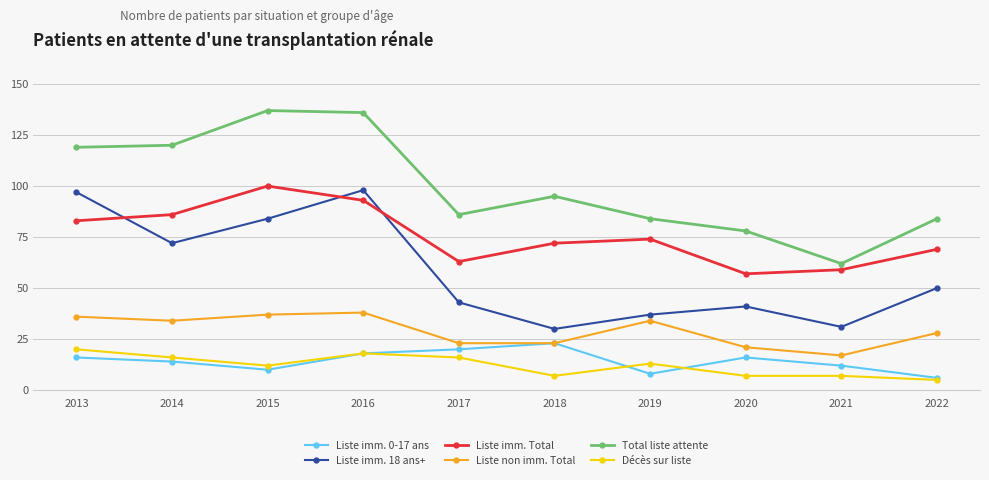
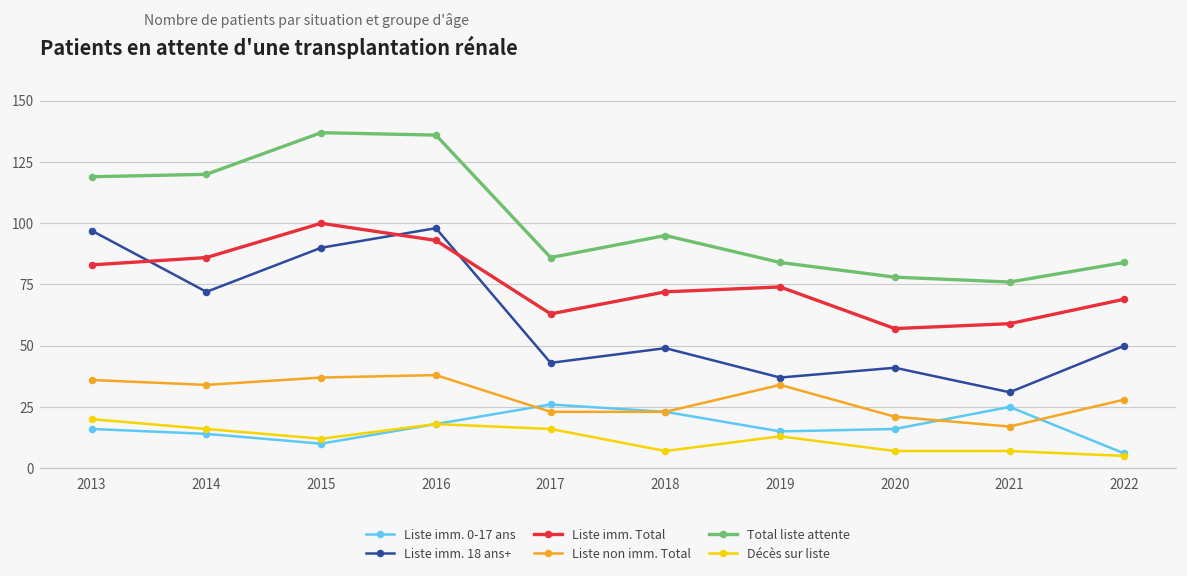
Liste imm. 18 ans+, 2015: 84 -> 90
Liste imm. 0-17 ans, 2017: 20 -> 26
Liste imm. 18 ans+, 2018: 30 -> 49
Liste imm. 0-17 ans, 2019: 8 -> 15
Liste imm. 0-17 ans, 2021: 12 -> 25
Total liste attente, 2021: 62 -> 76
